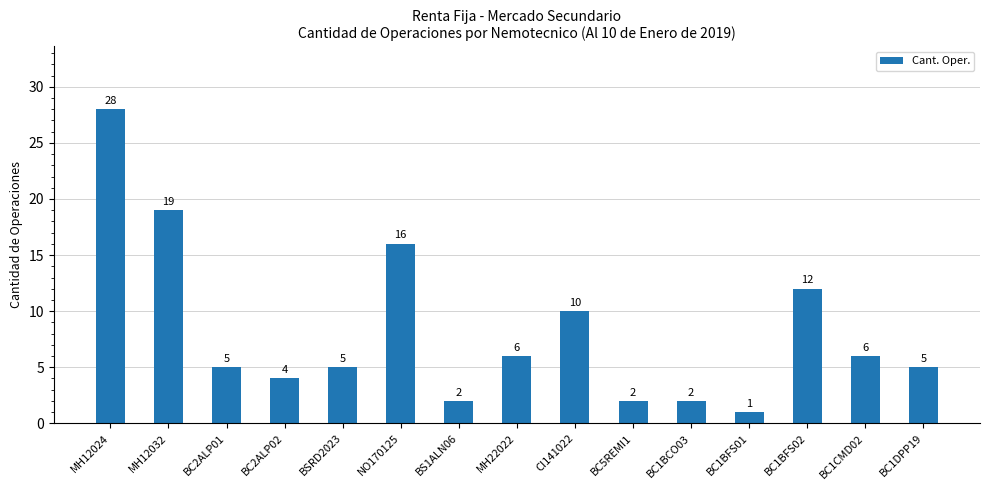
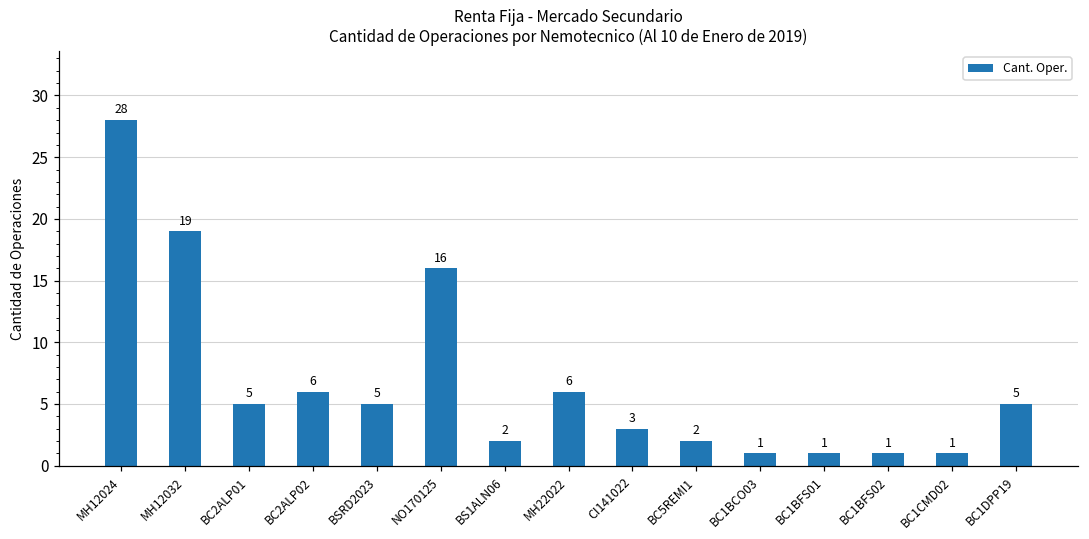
BC2ALP02: 4 -> 6
CI141022: 10 -> 3
BC1BCO03: 2 -> 1
BC1BFS02: 12 -> 1
BC1CMD02: 6 -> 1
